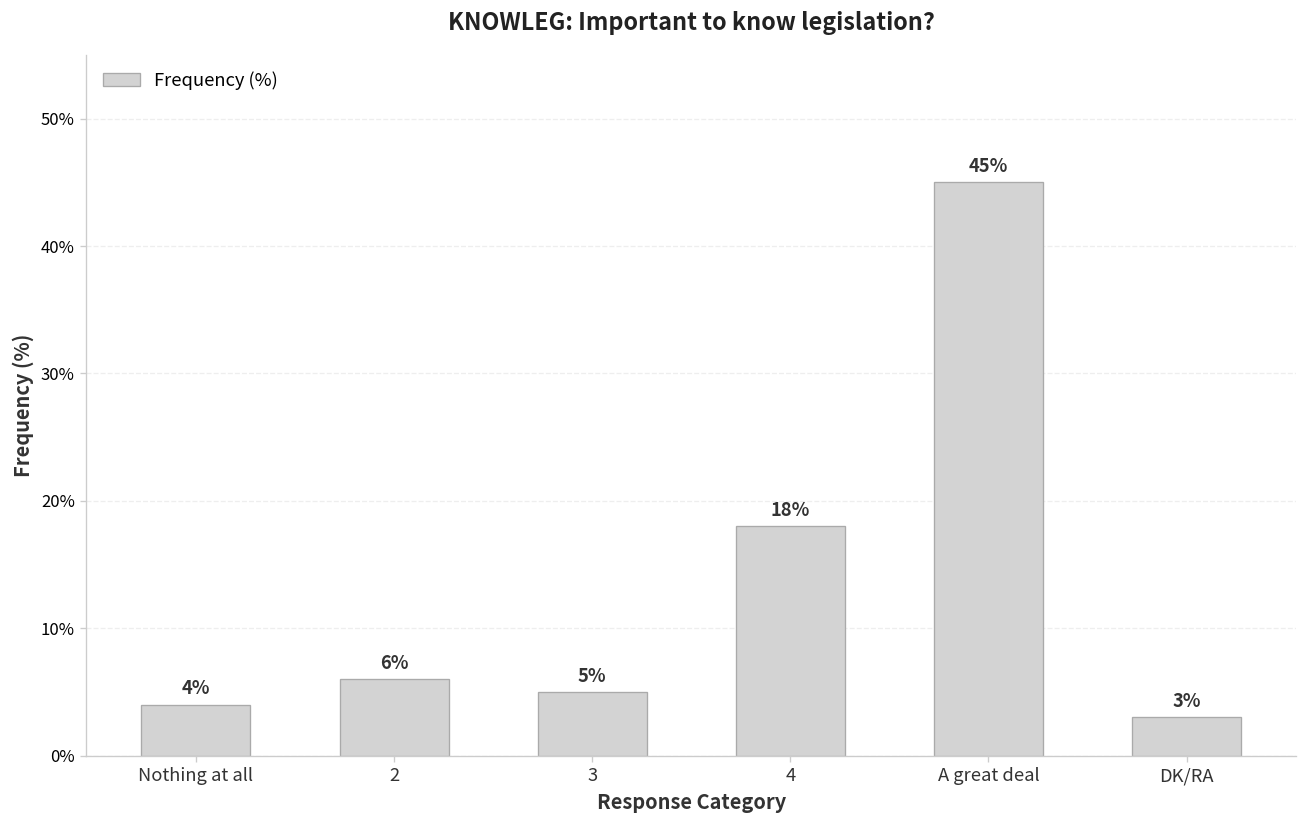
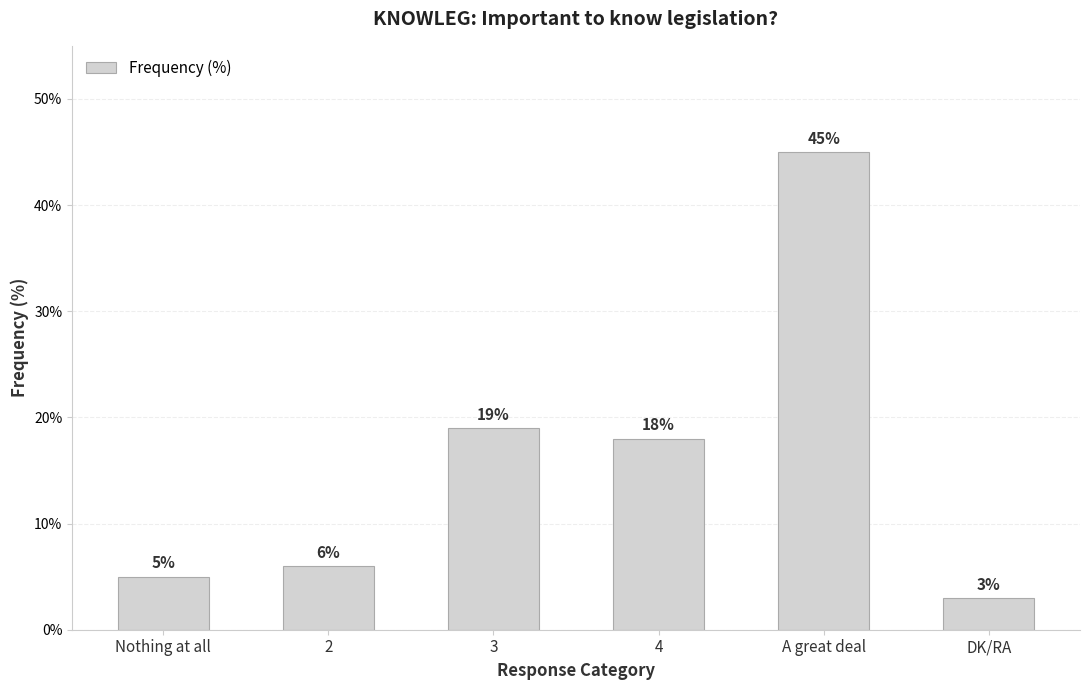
Nothing at all: 4% -> 5%
3: 5% -> 19%
